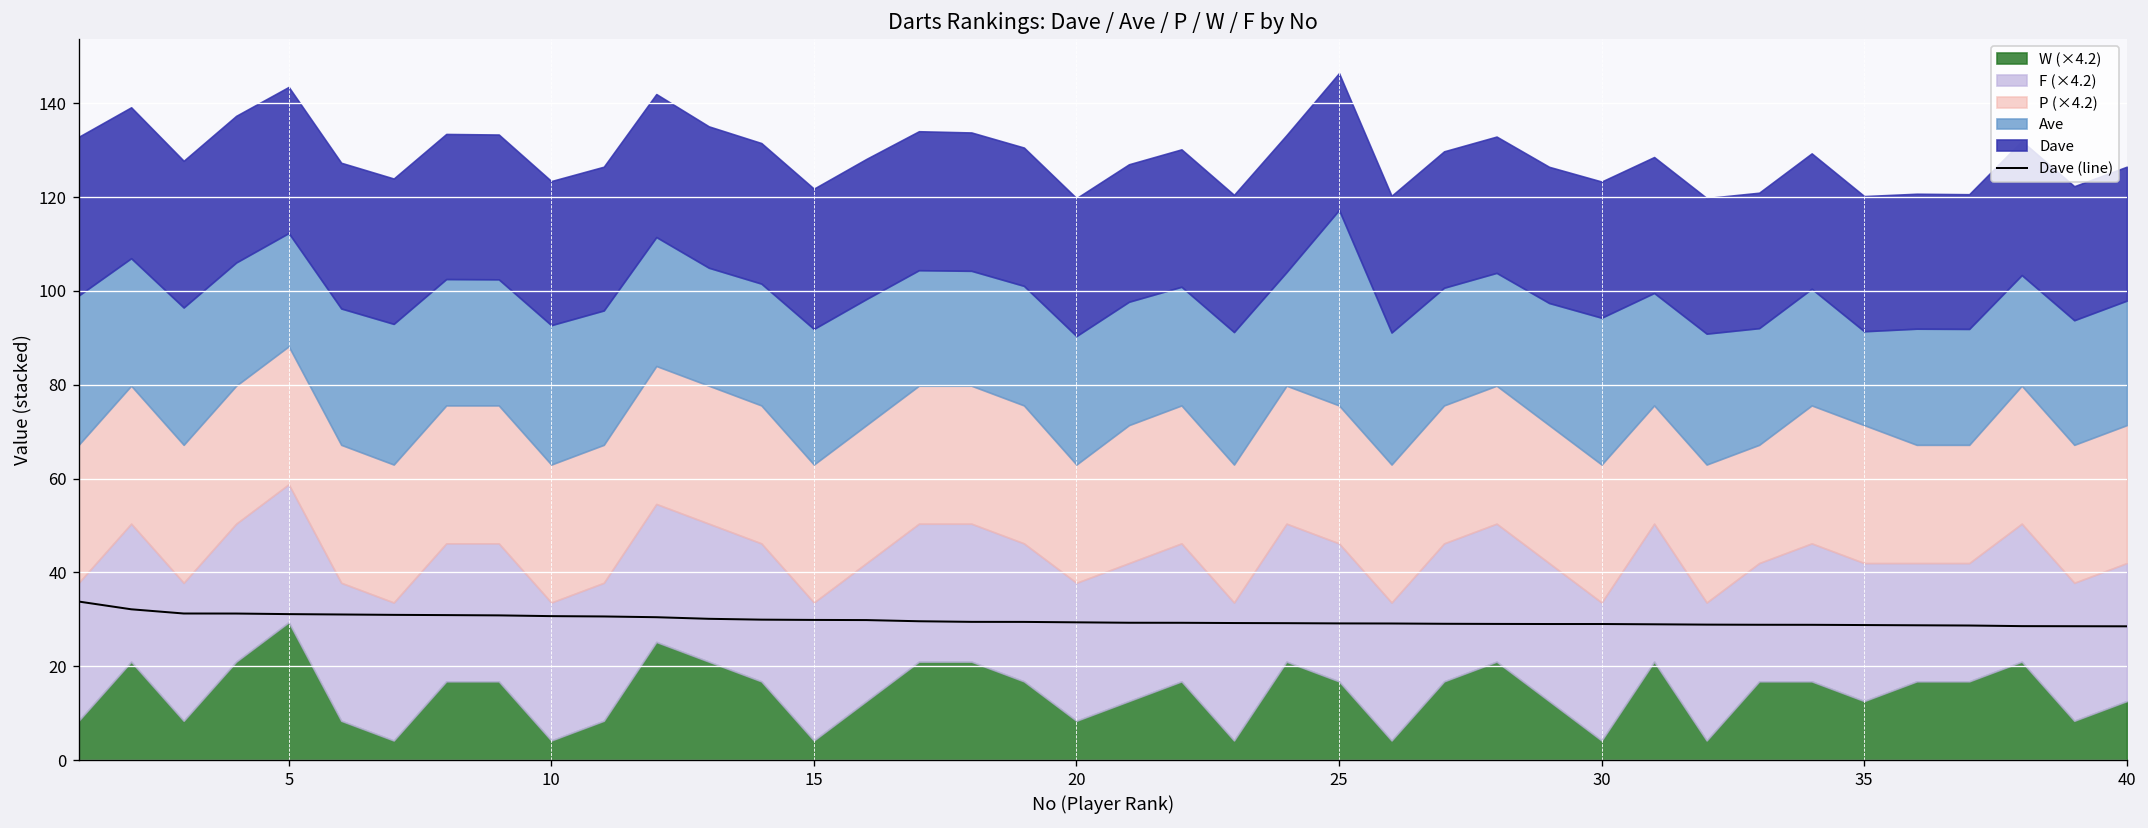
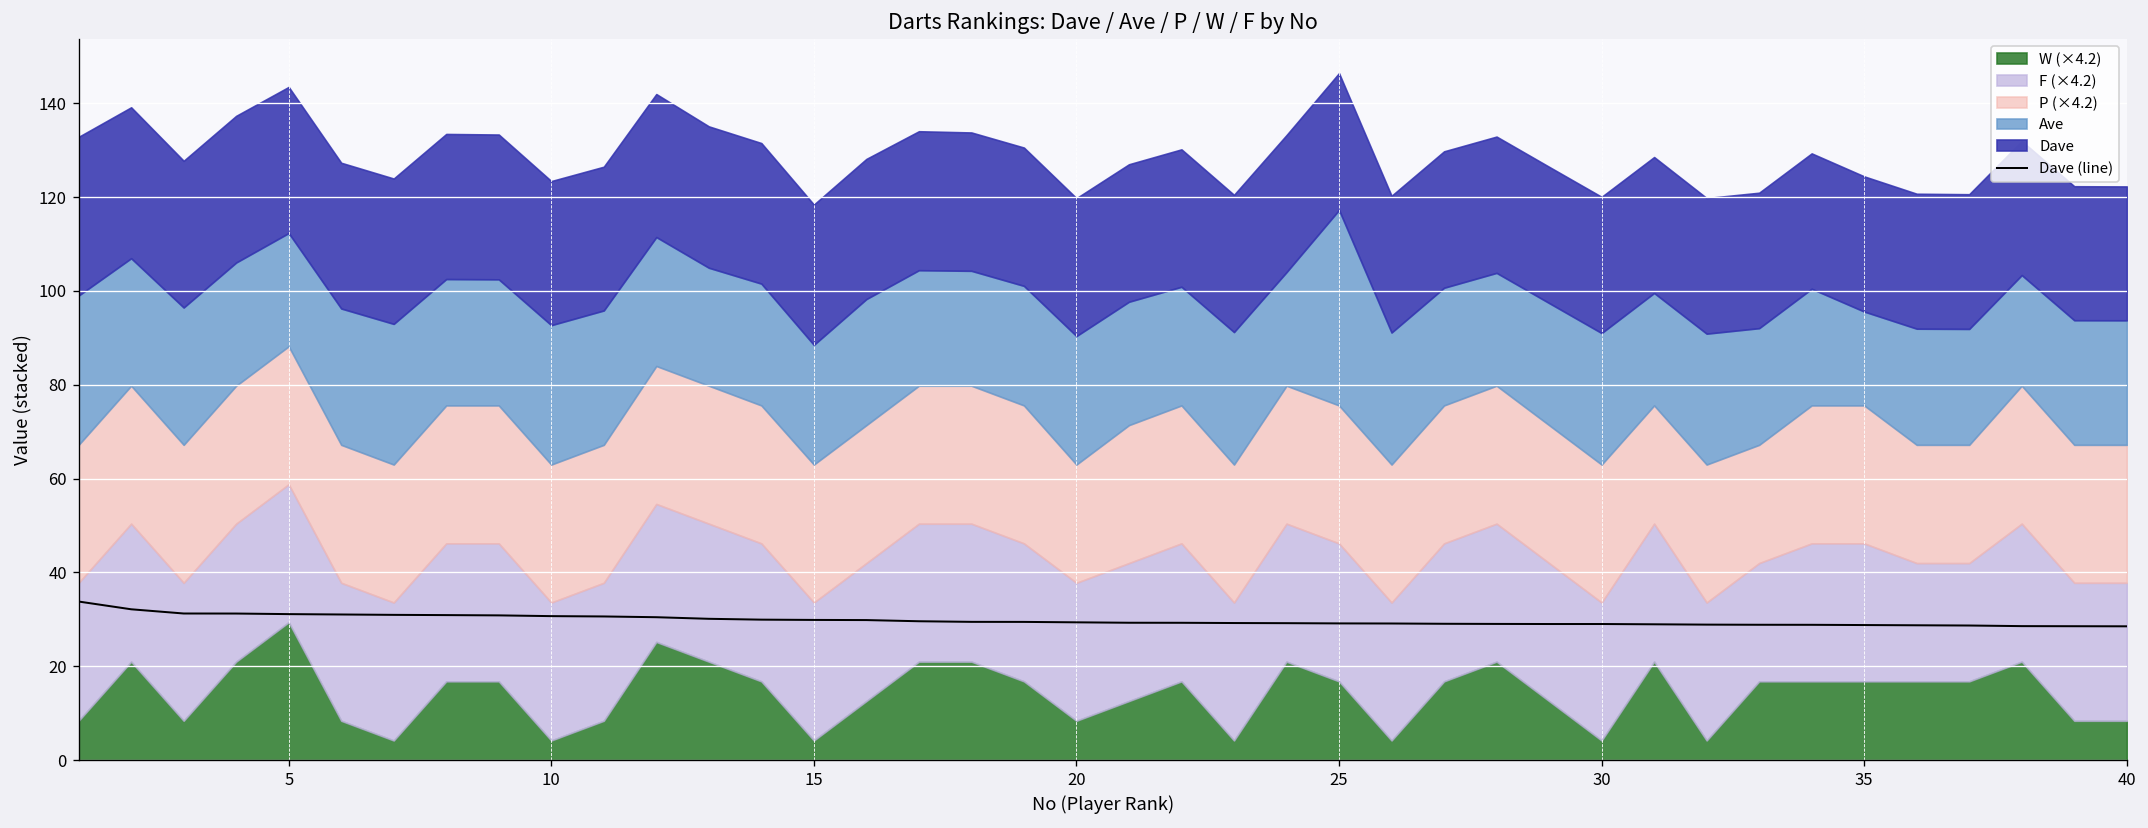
Ave, 15: 29 -> 26
Ave, 30: 31 -> 28
W (×4.2), 35: 13 -> 17
W (×4.2), 40: 13 -> 8
